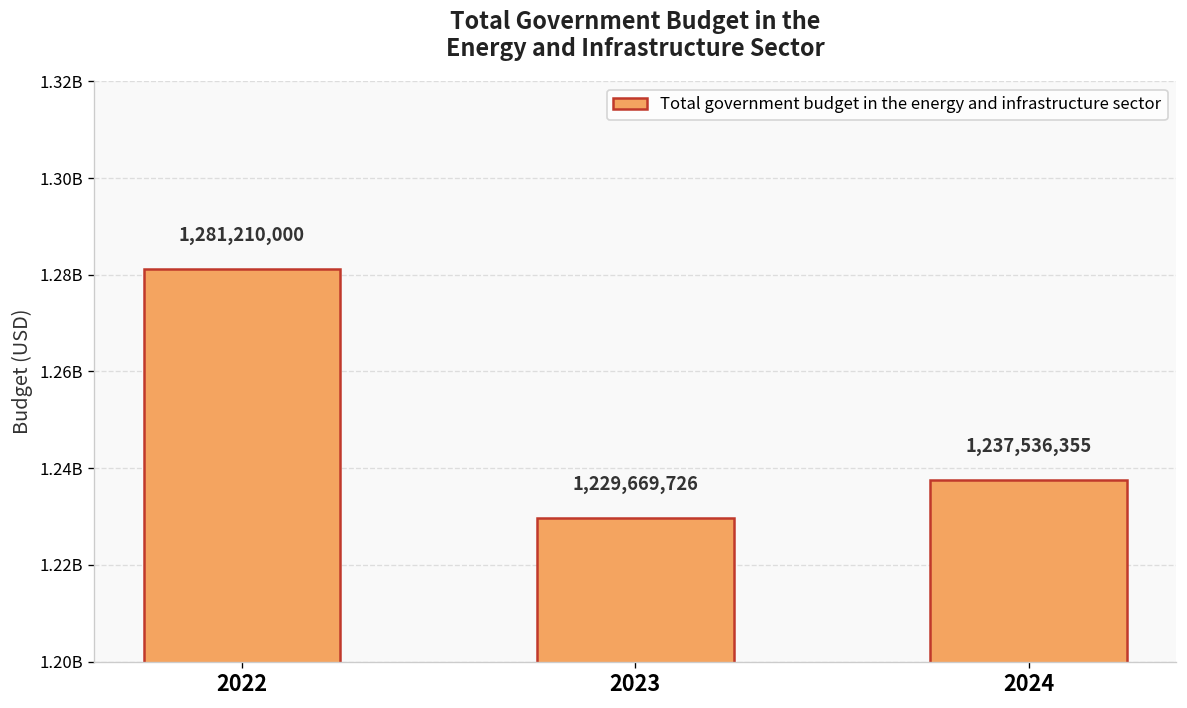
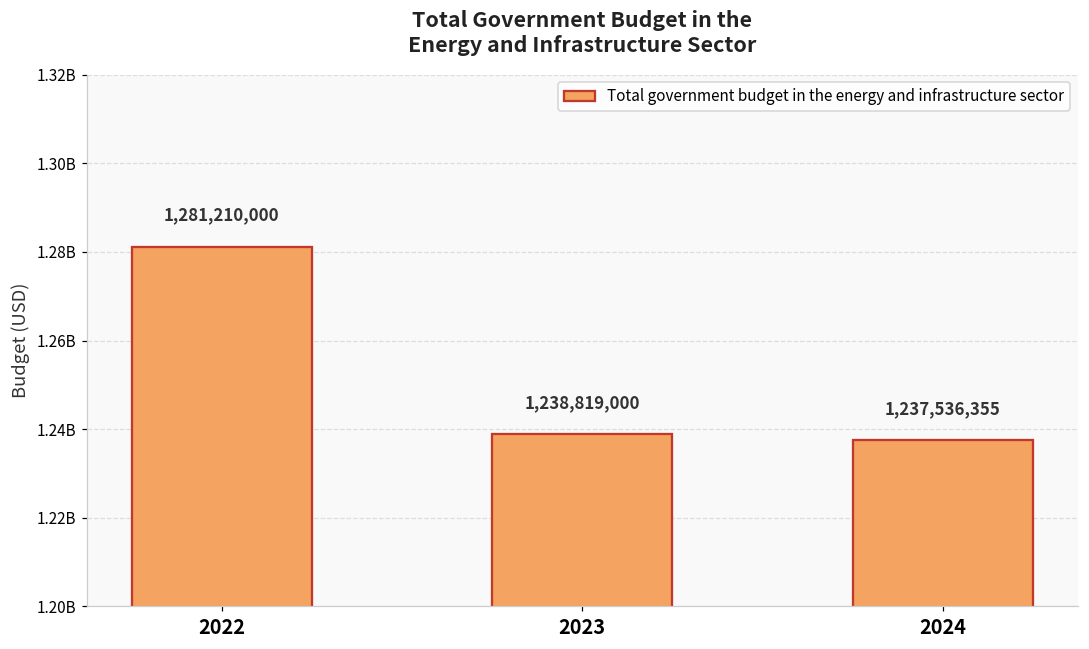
2023: 1,229,669,726 -> 1,238,819,000
